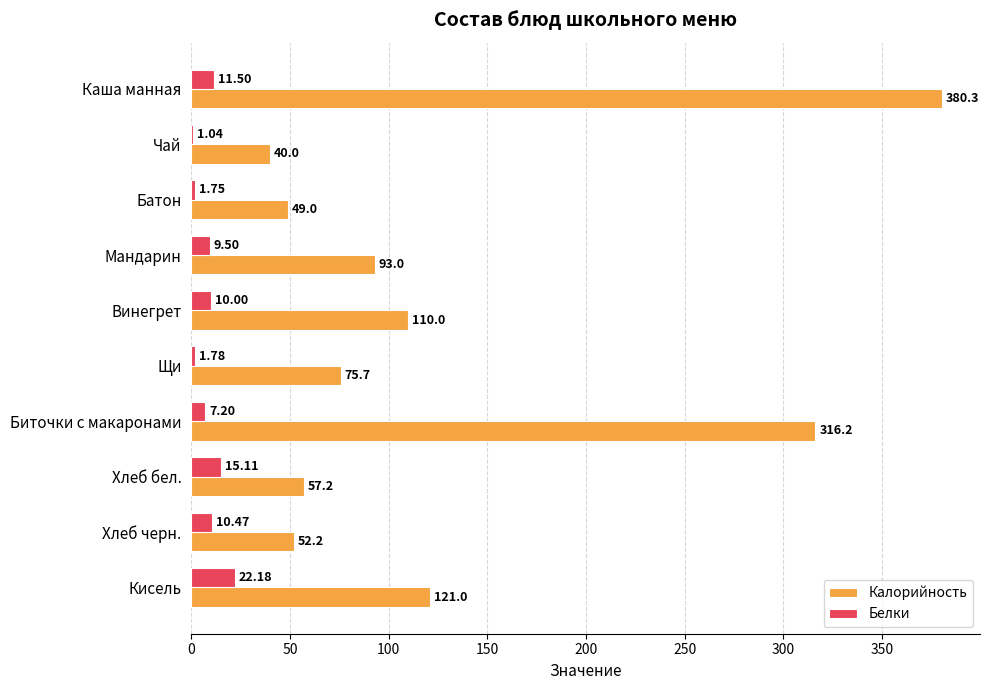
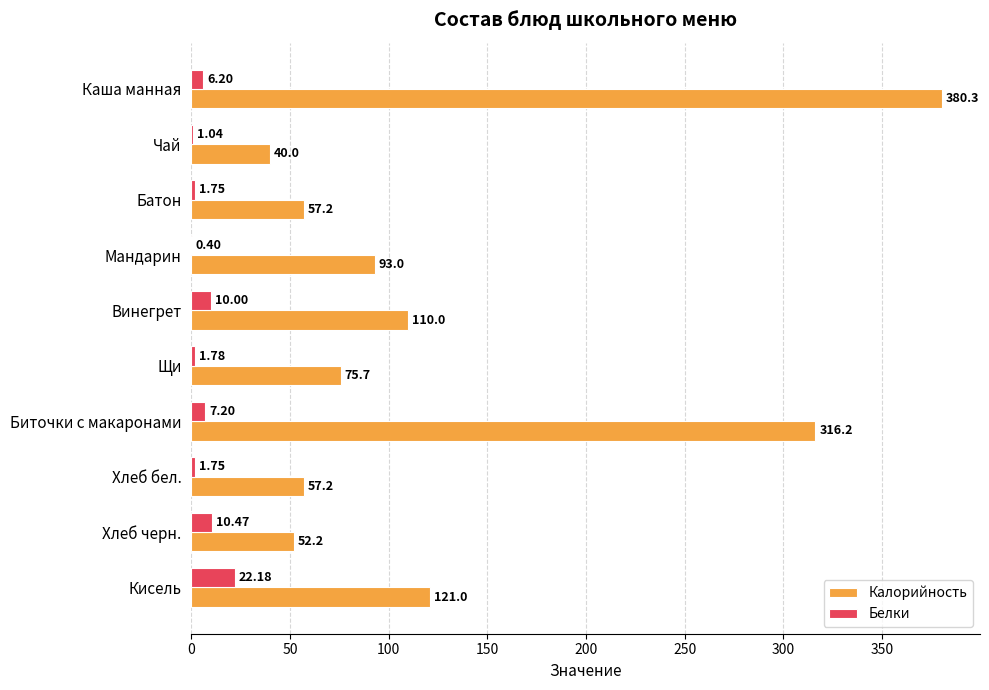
Белки, Каша манная: 11.50 -> 6.20
Калорийность, Батон: 49.0 -> 57.2
Белки, Мандарин: 9.50 -> 0.40
Белки, Хлеб бел.: 15.11 -> 1.75
